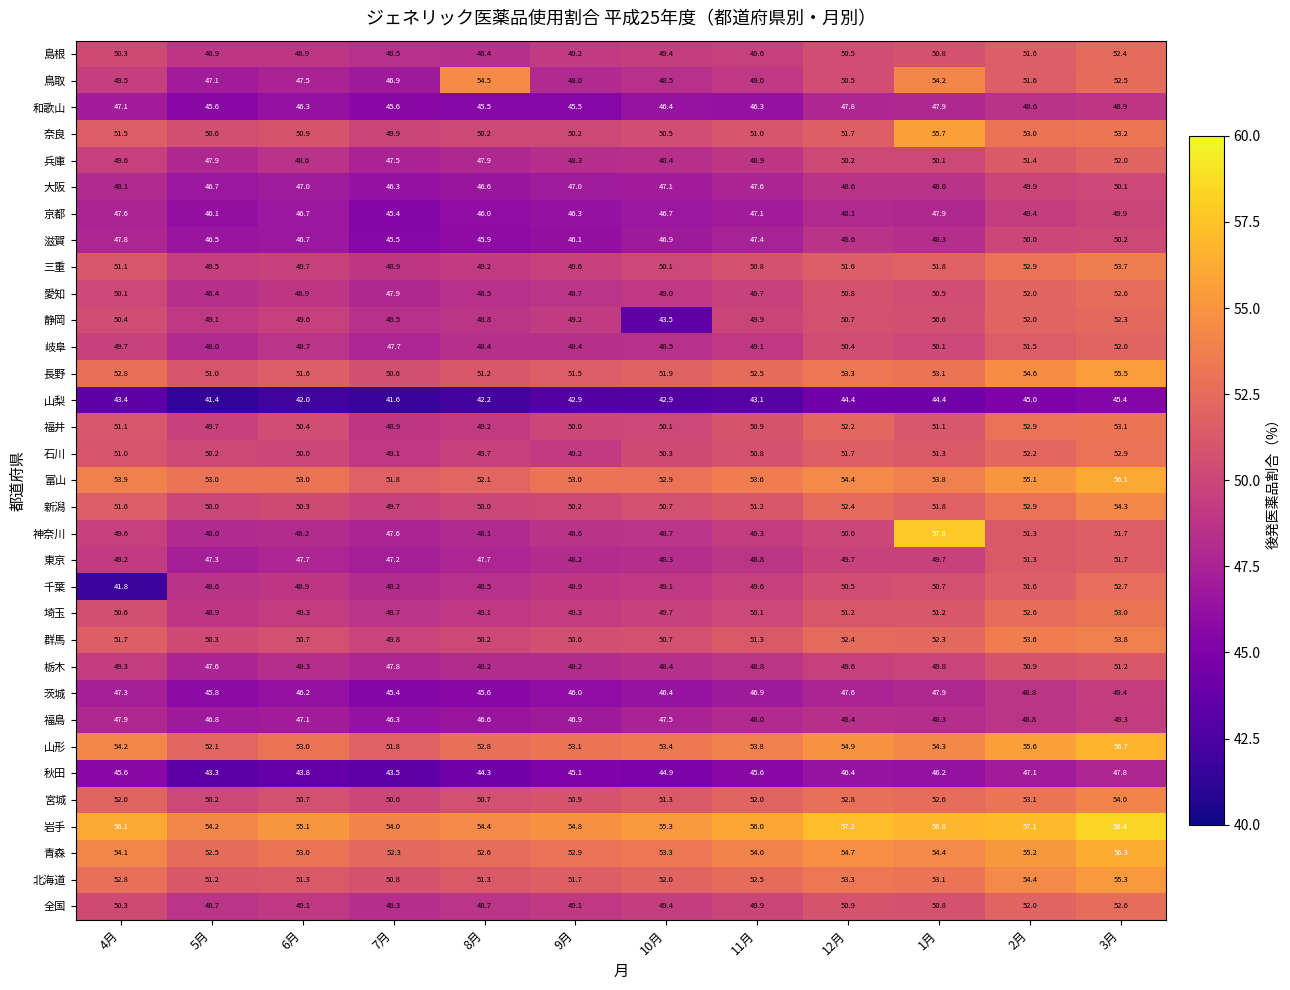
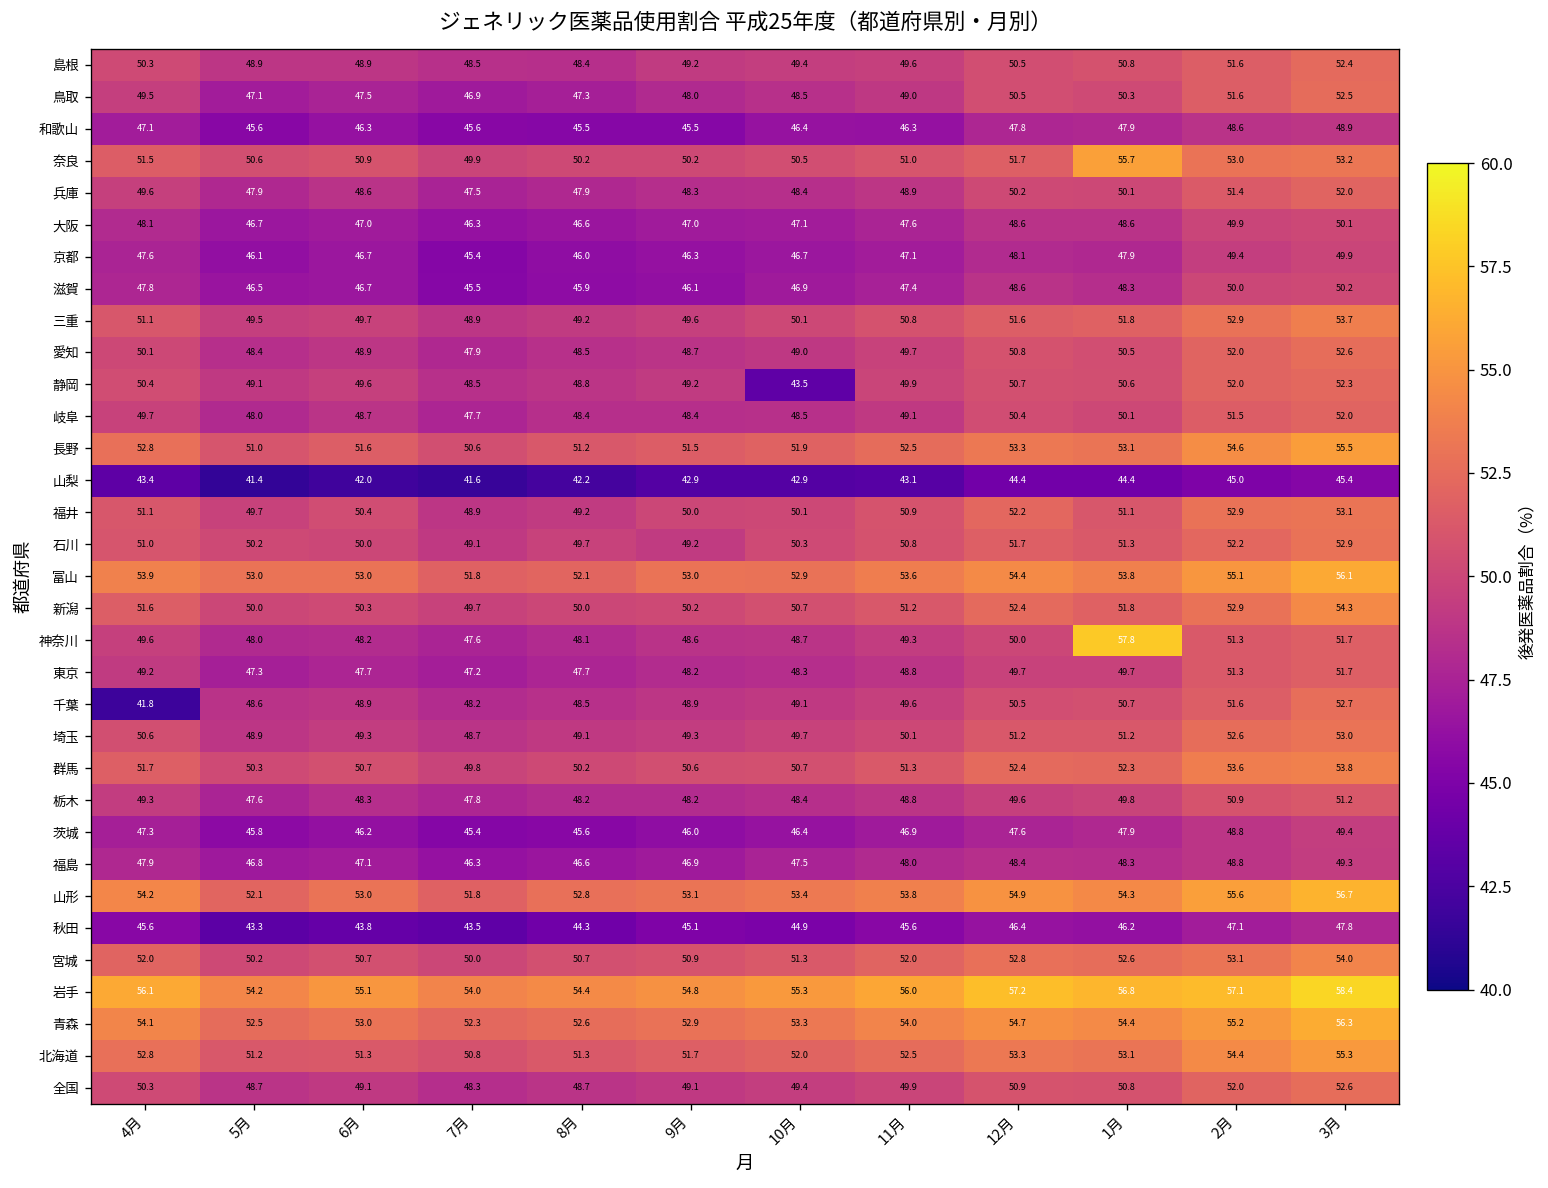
鳥取, 8月: 54.5 -> 47.3
鳥取, 1月: 54.2 -> 50.3
